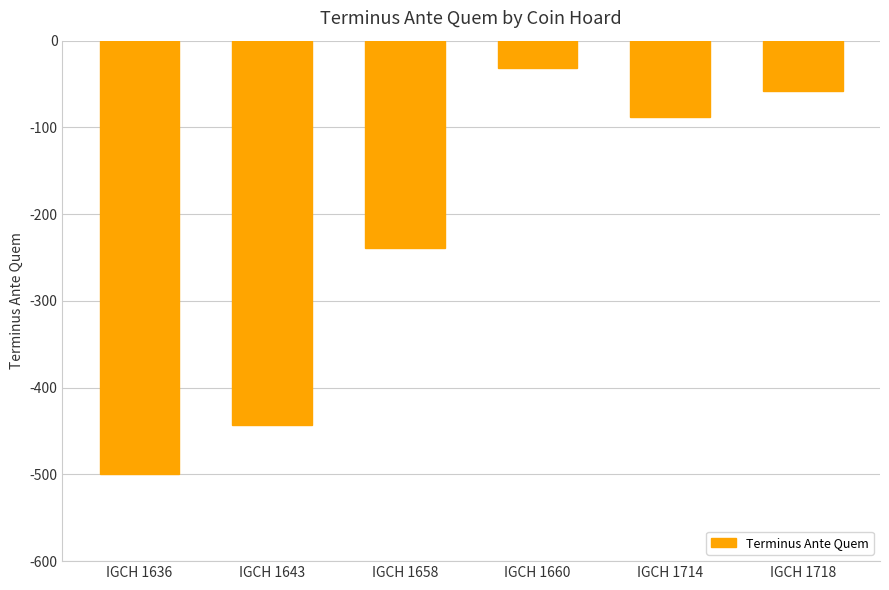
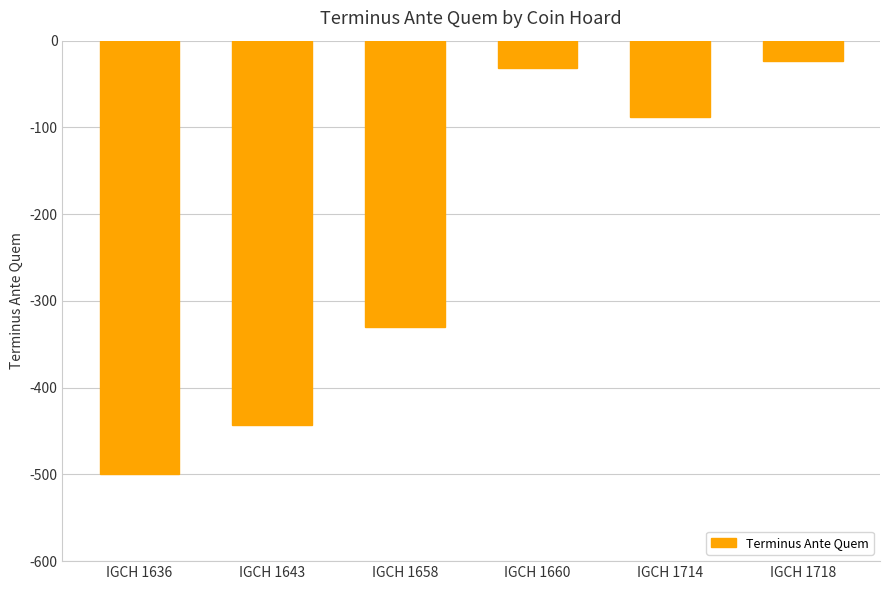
IGCH 1658: -240 -> -330
IGCH 1718: -60 -> -20
